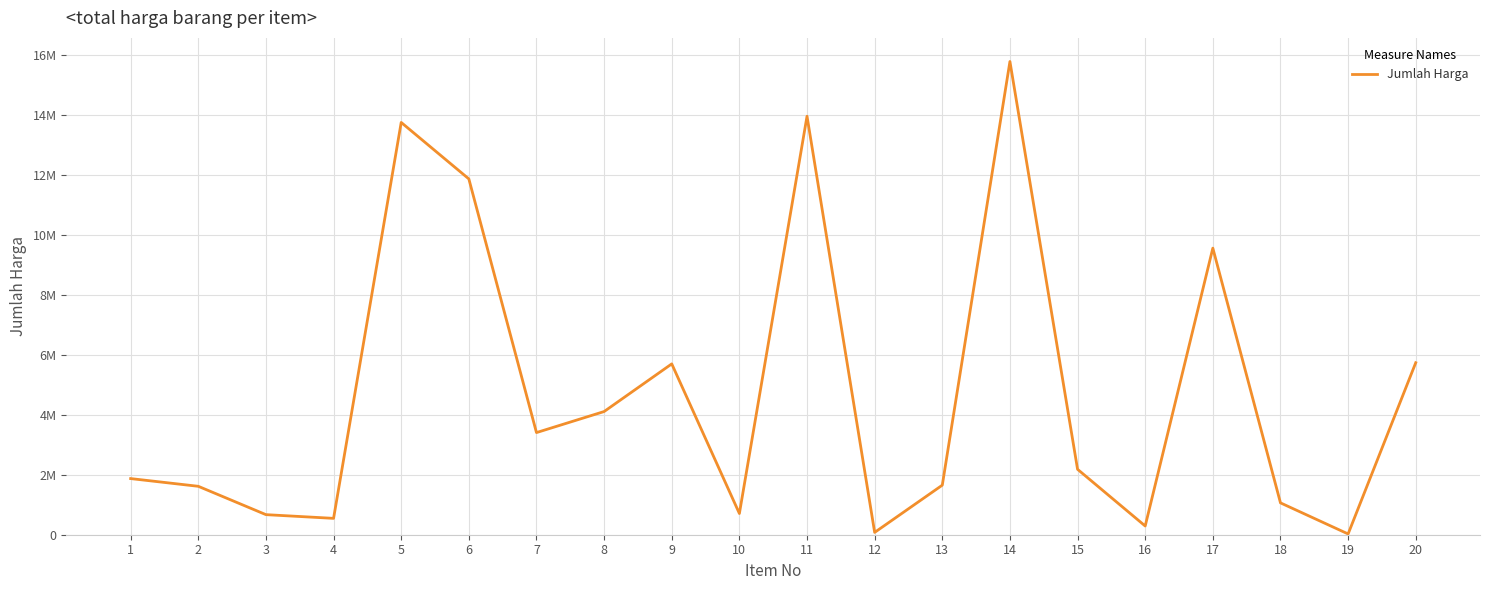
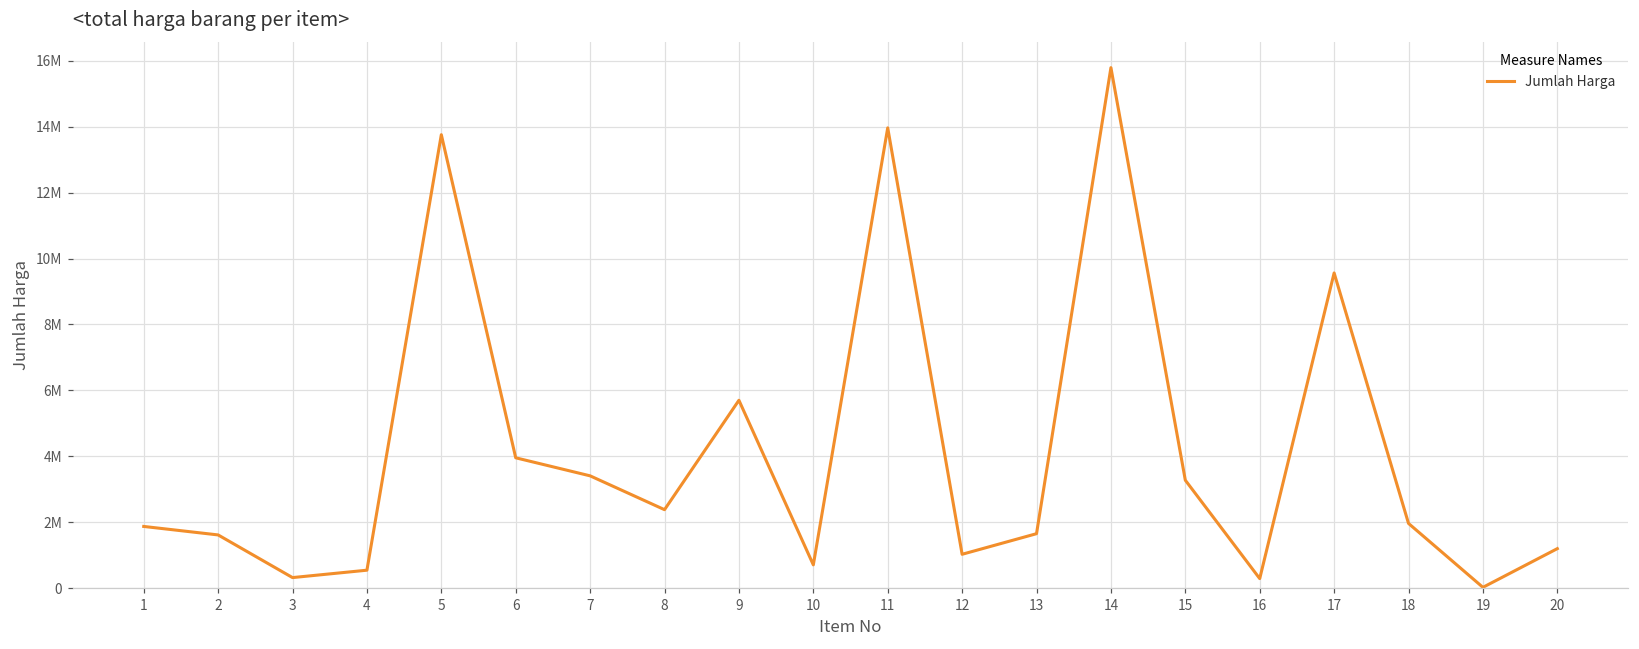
3: 700000 -> 300000
6: 11900000 -> 4000000
8: 4100000 -> 2400000
12: 100000 -> 1000000
15: 2200000 -> 3300000
18: 1100000 -> 2000000
20: 5700000 -> 1200000
